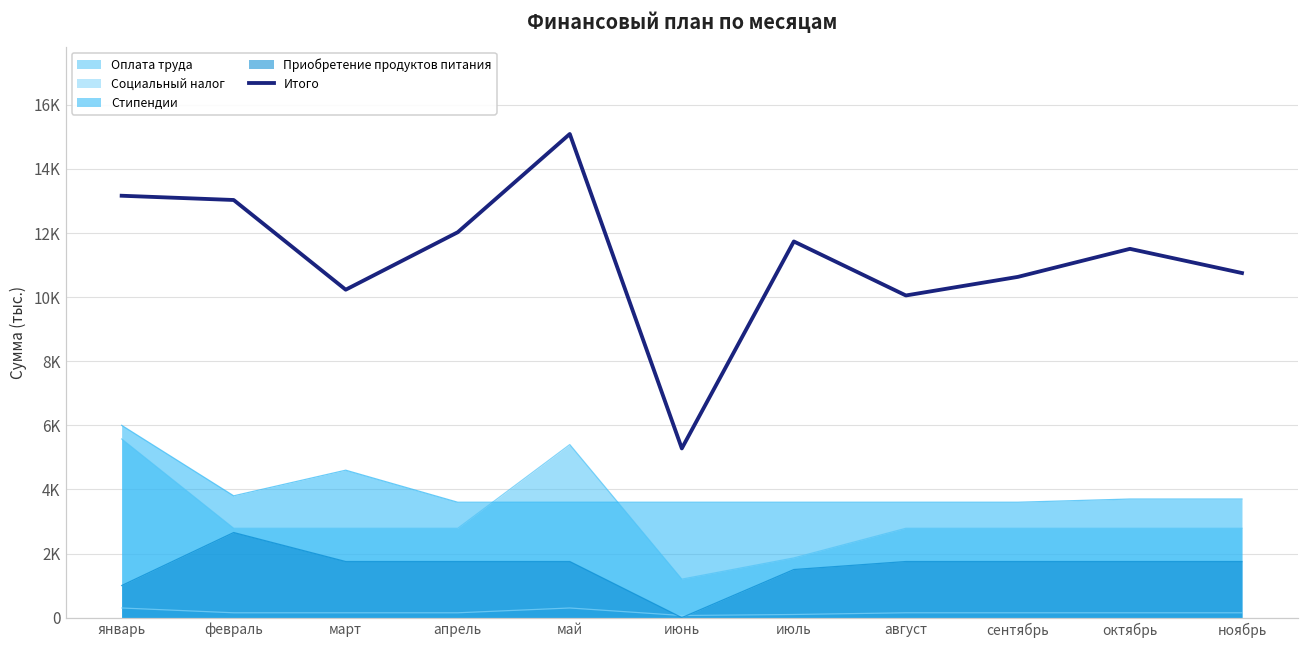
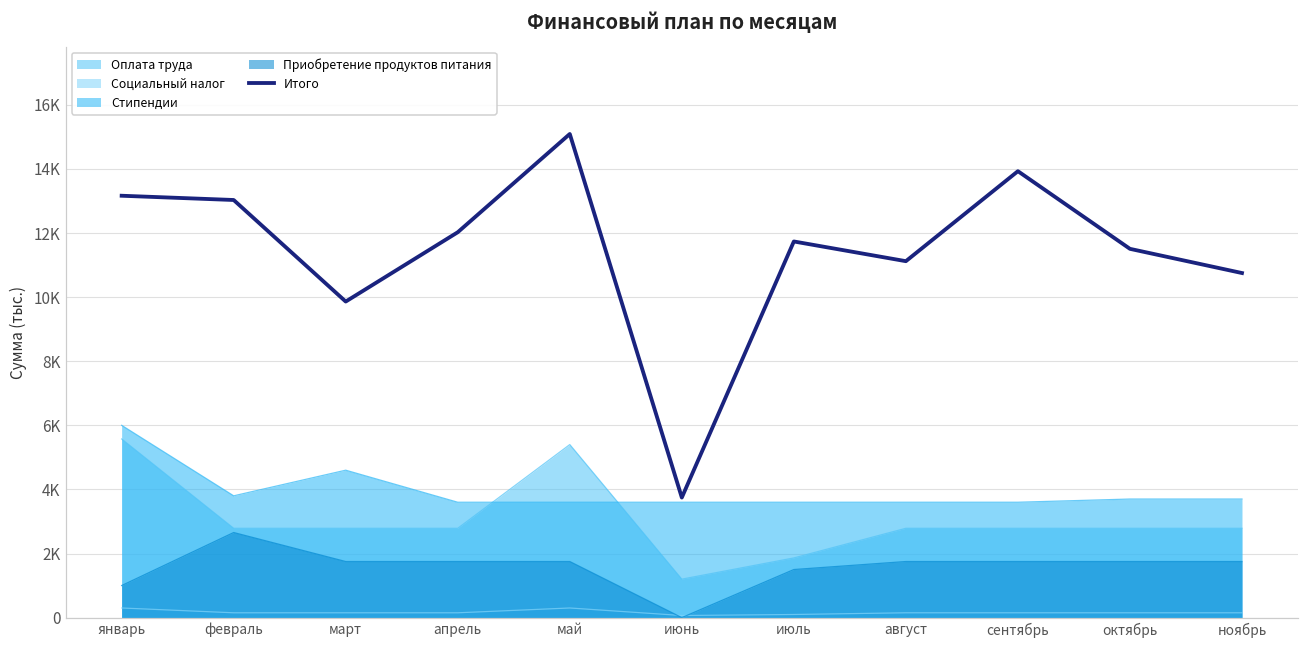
Итого, март: 10200 -> 9900
Итого, июнь: 5300 -> 3700
Итого, август: 10100 -> 11100
Итого, сентябрь: 10600 -> 13900
